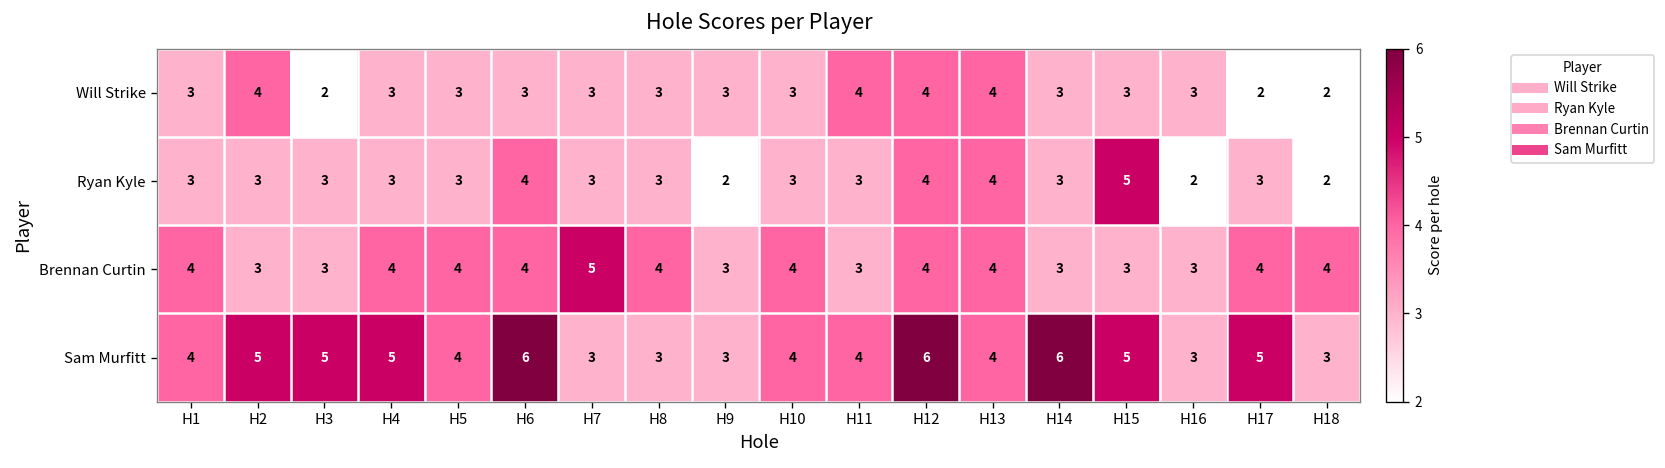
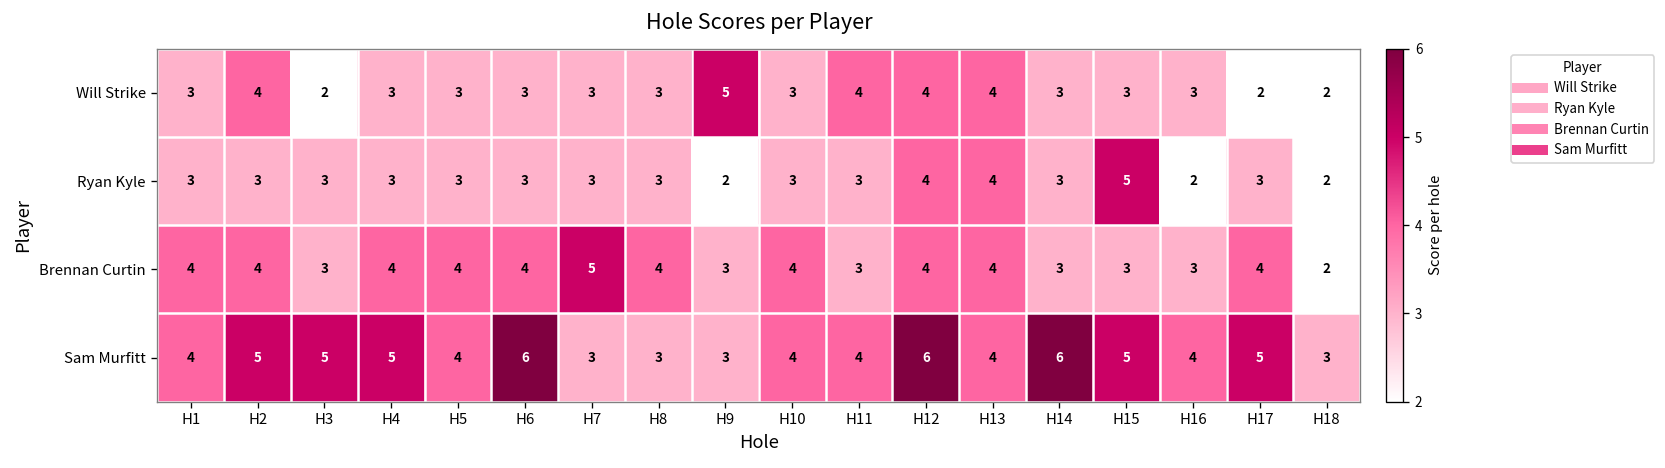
Will Strike, H9: 3 -> 5
Ryan Kyle, H6: 4 -> 3
Brennan Curtin, H2: 3 -> 4
Brennan Curtin, H18: 4 -> 2
Sam Murfitt, H16: 3 -> 4
